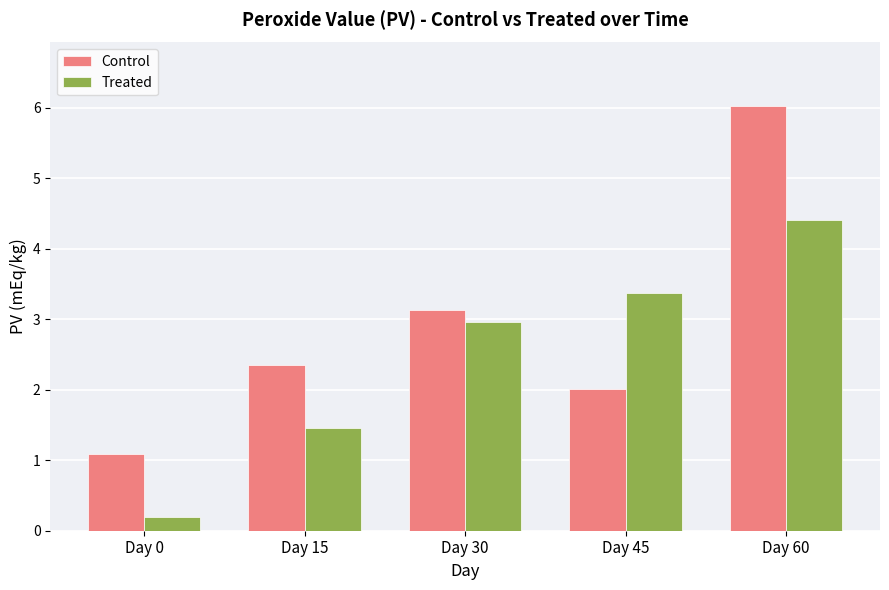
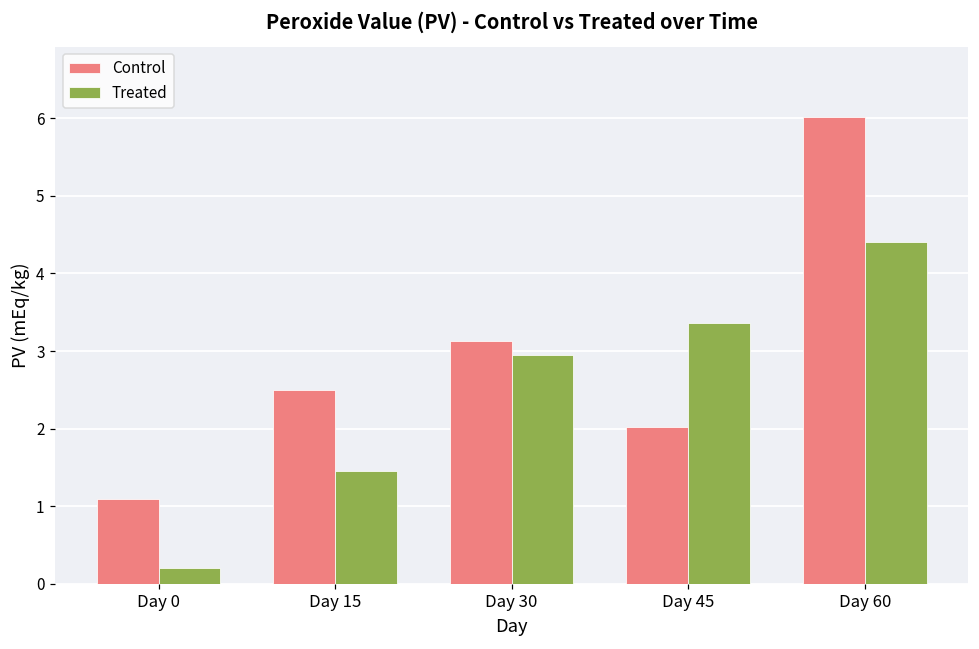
Control, Day 15: 2.3 -> 2.5
